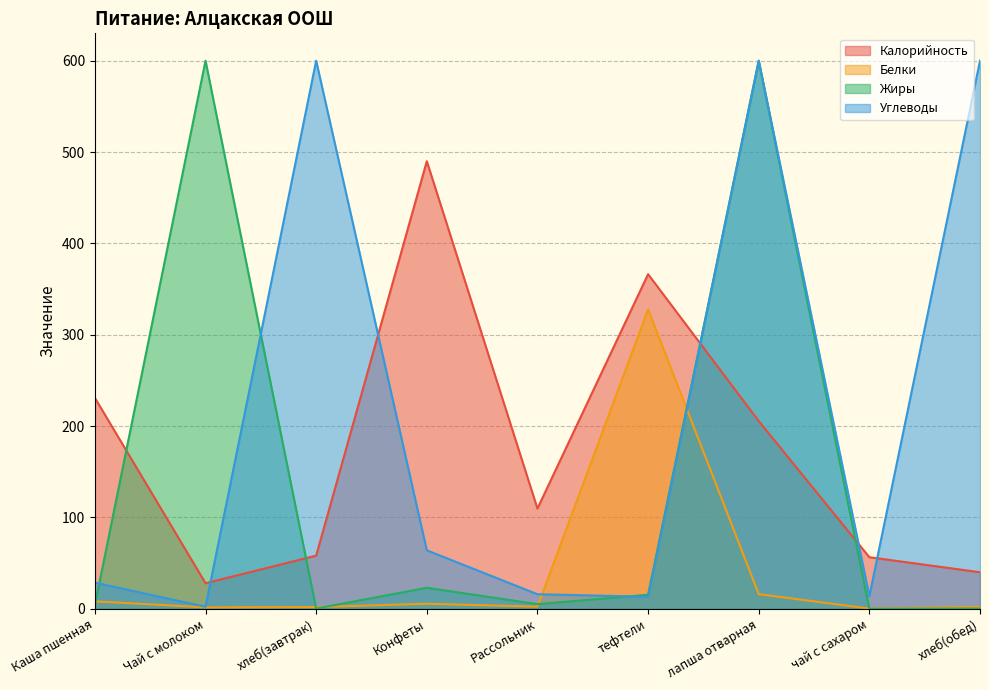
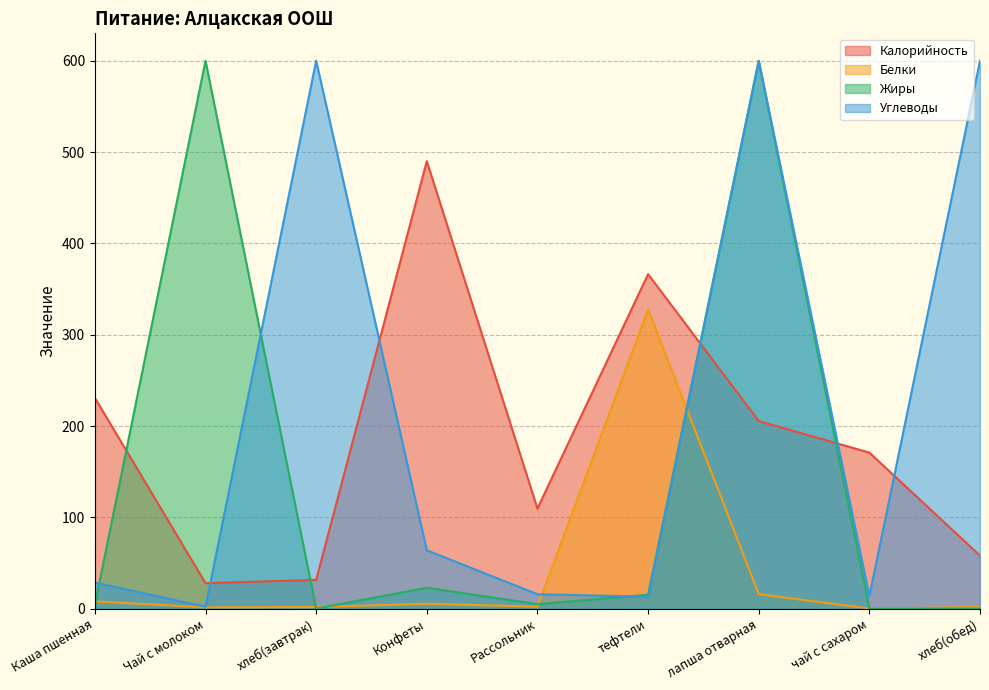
Калорийность, хлеб(завтрак): 60 -> 30
Калорийность, чай с сахаром: 60 -> 170
Калорийность, хлеб(обед): 40 -> 60
